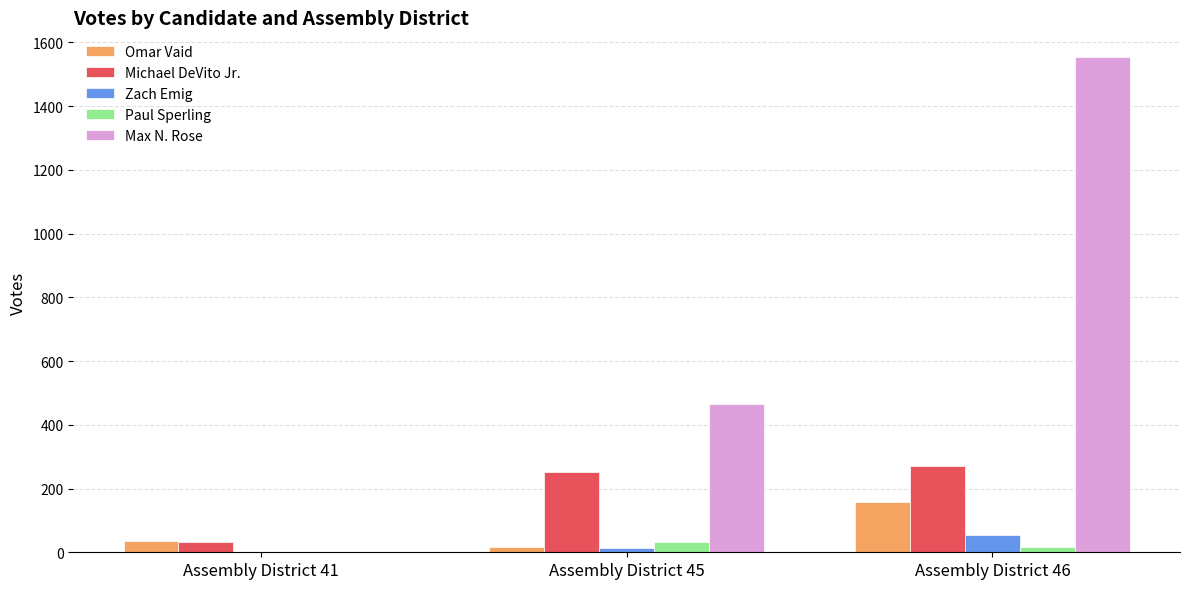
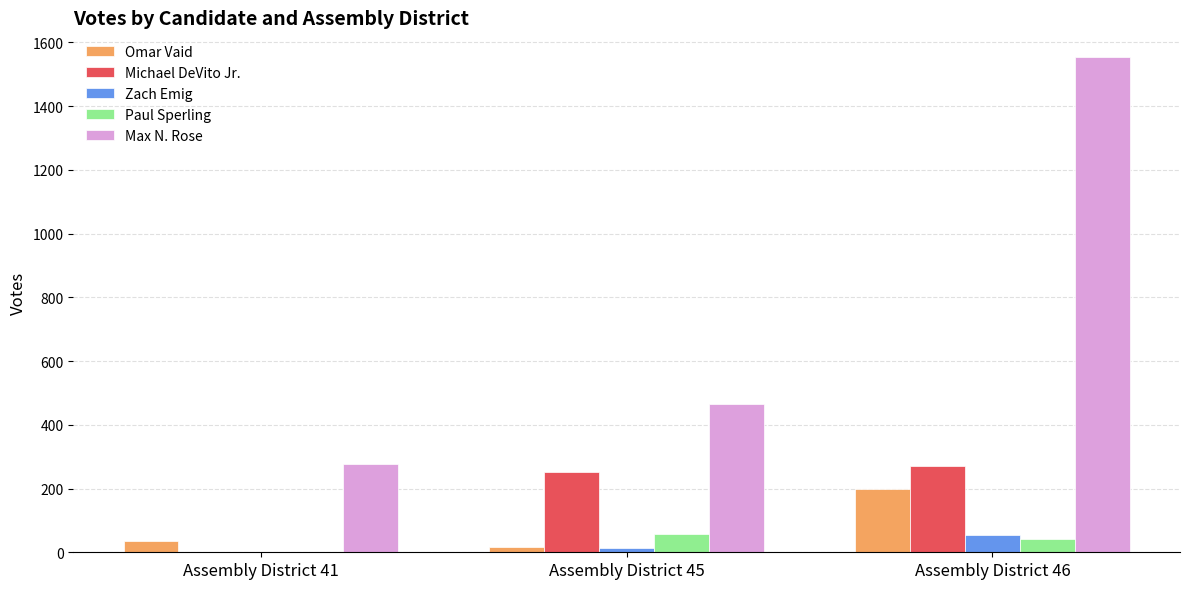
Michael DeVito Jr., Assembly District 41: 30 -> 0
Max N. Rose, Assembly District 41: 0 -> 280
Paul Sperling, Assembly District 45: 30 -> 60
Omar Vaid, Assembly District 46: 160 -> 200
Paul Sperling, Assembly District 46: 20 -> 40
